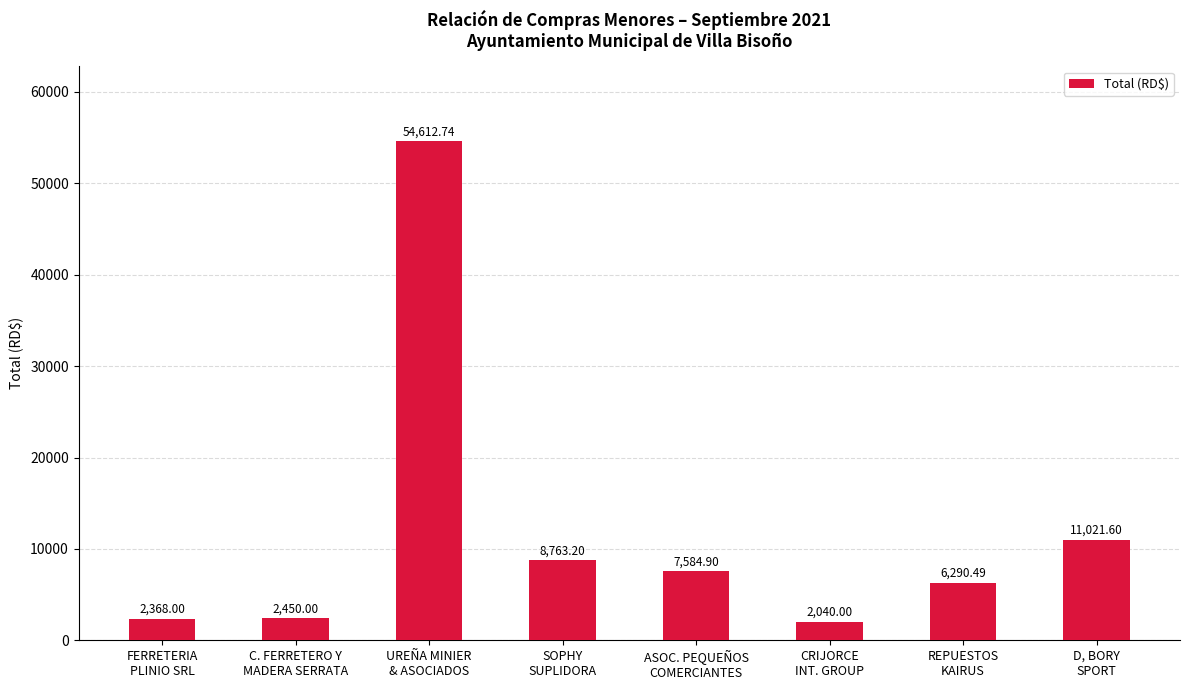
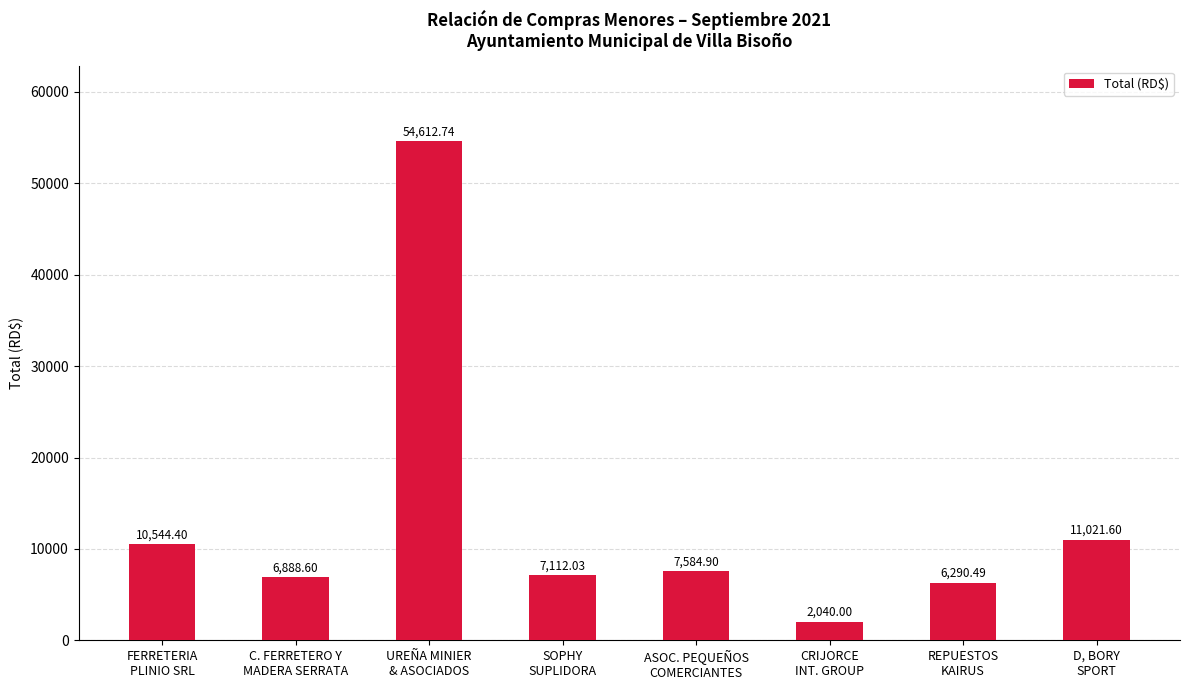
FERRETERIA PLINIO SRL: 2,368.00 -> 10,544.40
C. FERRETERO Y MADERA SERRATA: 2,450.00 -> 6,888.60
SOPHY SUPLIDORA: 8,763.20 -> 7,112.03
